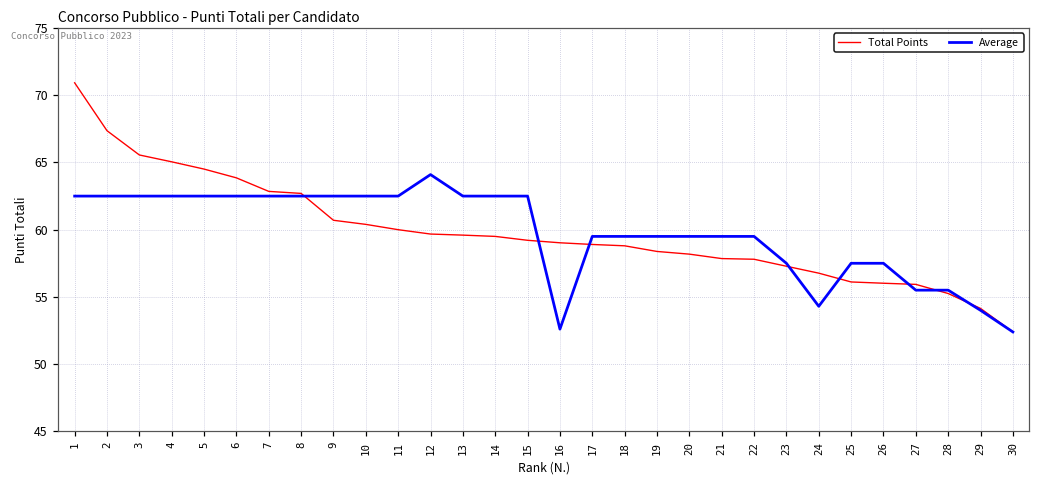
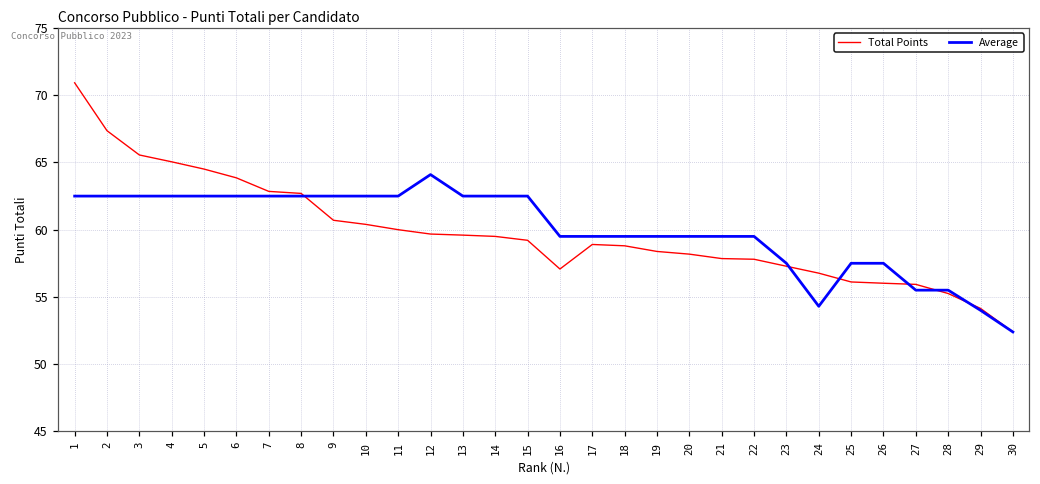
Total Points, 16: 59.0 -> 57.1
Average, 16: 52.6 -> 59.5
